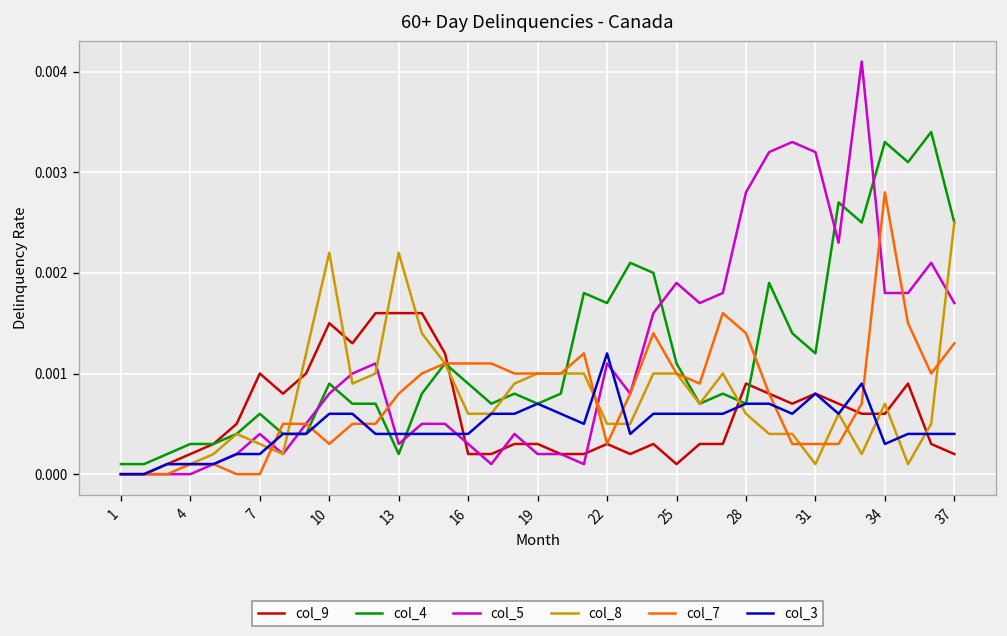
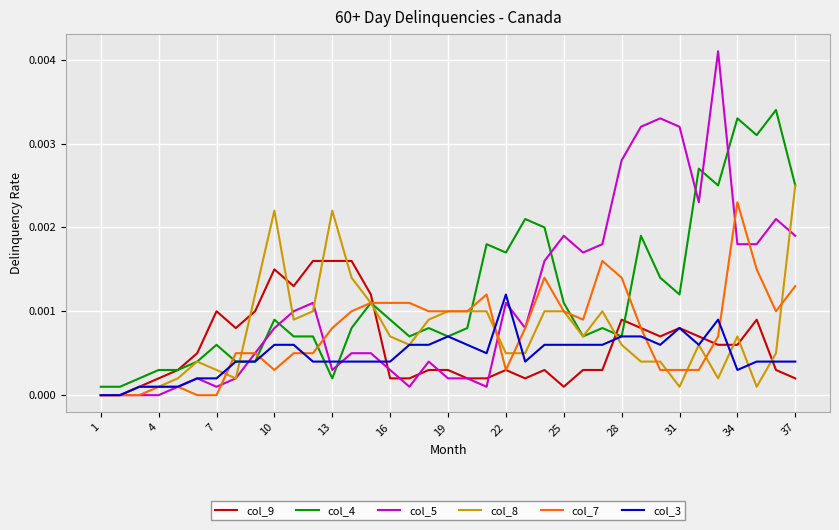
col_5, 7: 0.0004 -> 0.0001
col_8, 16: 0.0006 -> 0.0007
col_7, 34: 0.0028 -> 0.0023
col_5, 37: 0.0017 -> 0.0019
